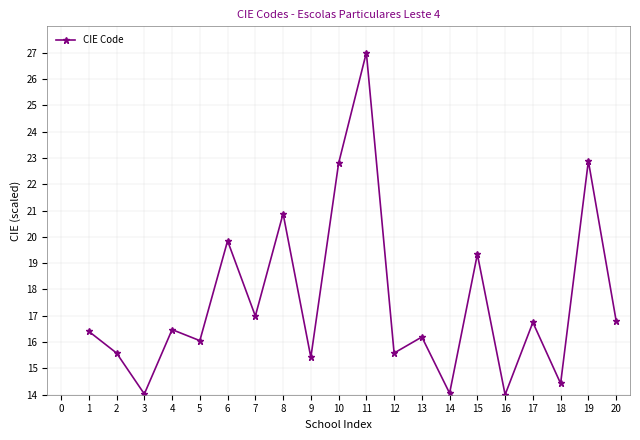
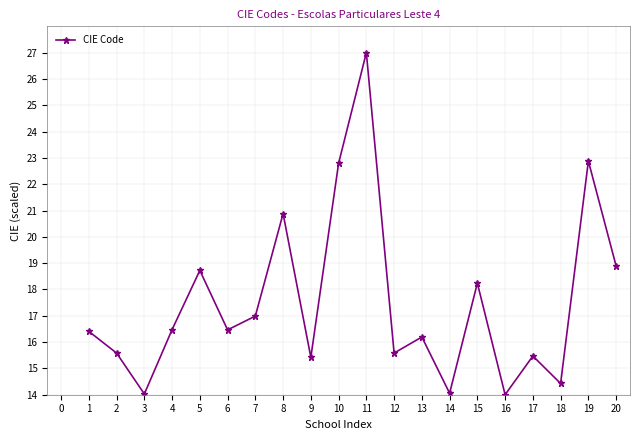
5: 16.1 -> 18.7
6: 19.8 -> 16.5
15: 19.3 -> 18.2
17: 16.7 -> 15.5
20: 16.8 -> 18.9
